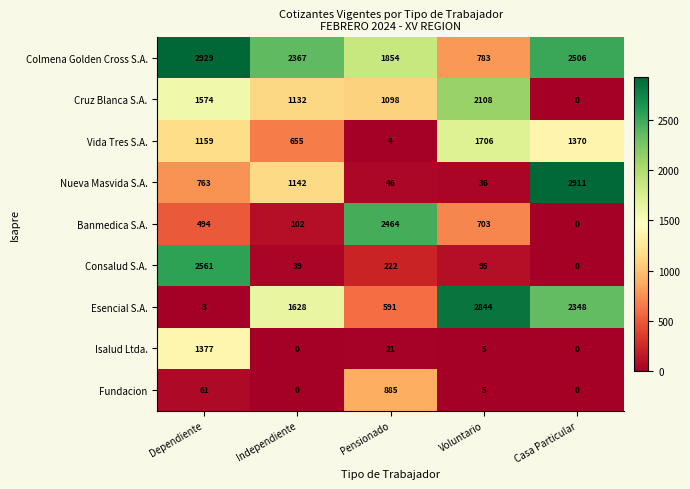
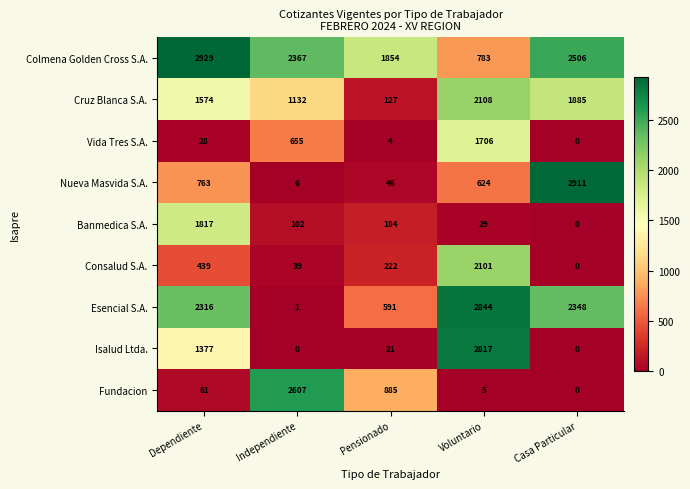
Cruz Blanca S.A., Pensionado: 1098 -> 127
Cruz Blanca S.A., Casa Particular: 0 -> 1885
Vida Tres S.A., Dependiente: 1159 -> 28
Vida Tres S.A., Casa Particular: 1370 -> 0
Nueva Masvida S.A., Independiente: 1142 -> 6
Nueva Masvida S.A., Voluntario: 36 -> 624
Banmedica S.A., Dependiente: 494 -> 1817
Banmedica S.A., Pensionado: 2464 -> 184
Banmedica S.A., Voluntario: 703 -> 29
Consalud S.A., Dependiente: 2561 -> 439
Consalud S.A., Voluntario: 95 -> 2101
Esencial S.A., Dependiente: 3 -> 2316
Esencial S.A., Independiente: 1628 -> 1
Isalud Ltda., Voluntario: 5 -> 2817
Fundacion, Independiente: 0 -> 2607
